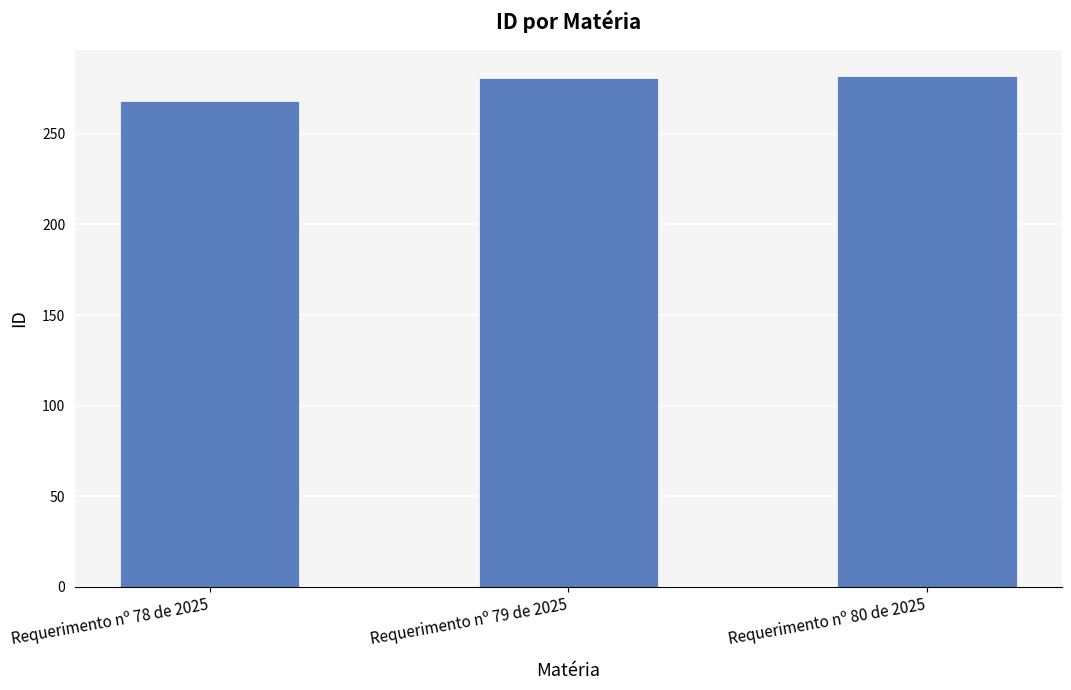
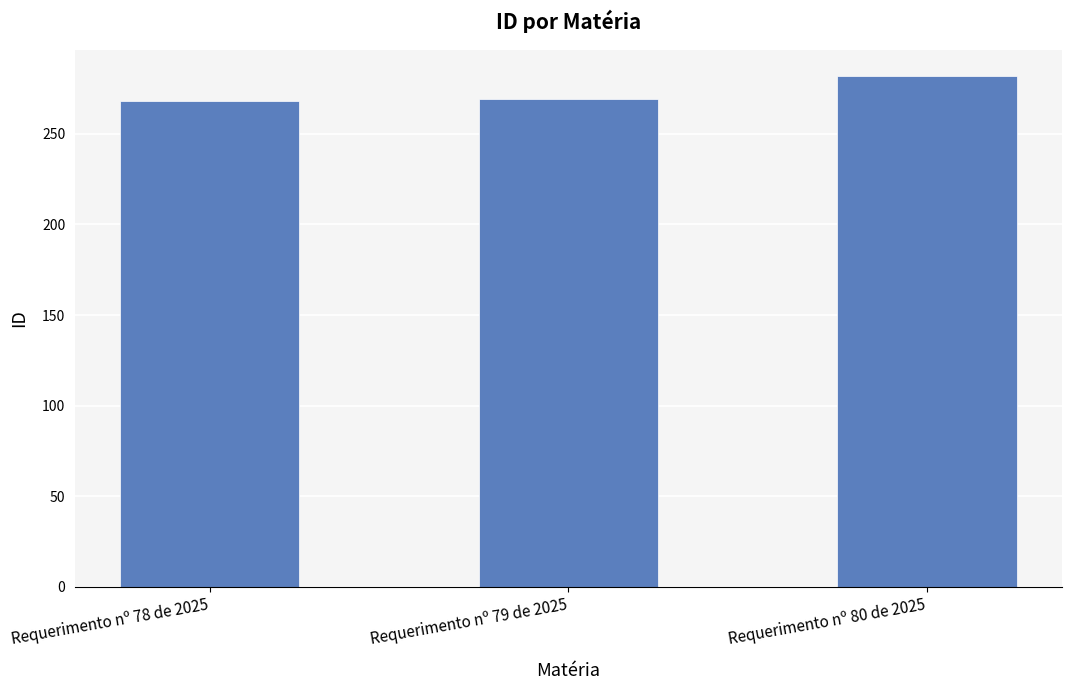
Requerimento nº 79 de 2025: 281 -> 269
